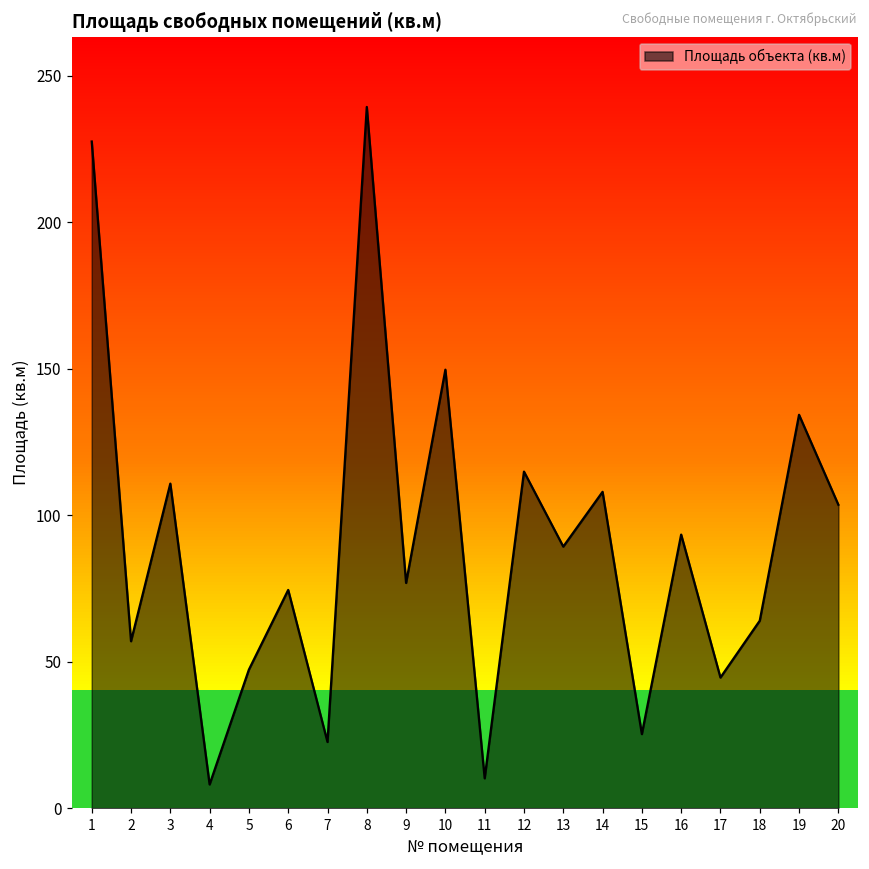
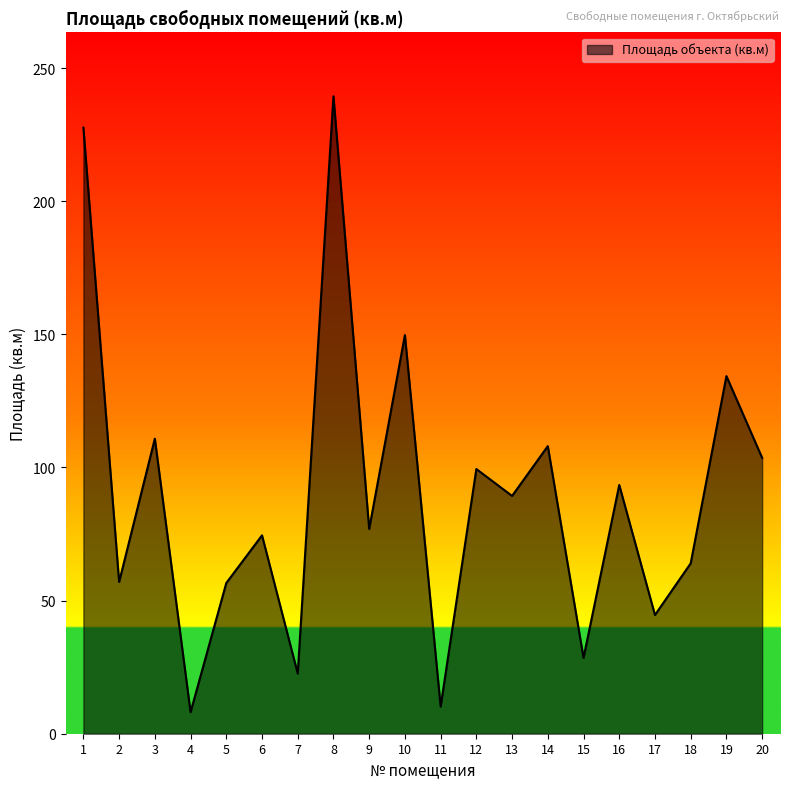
5: 47 -> 57
12: 115 -> 99
15: 25 -> 29
